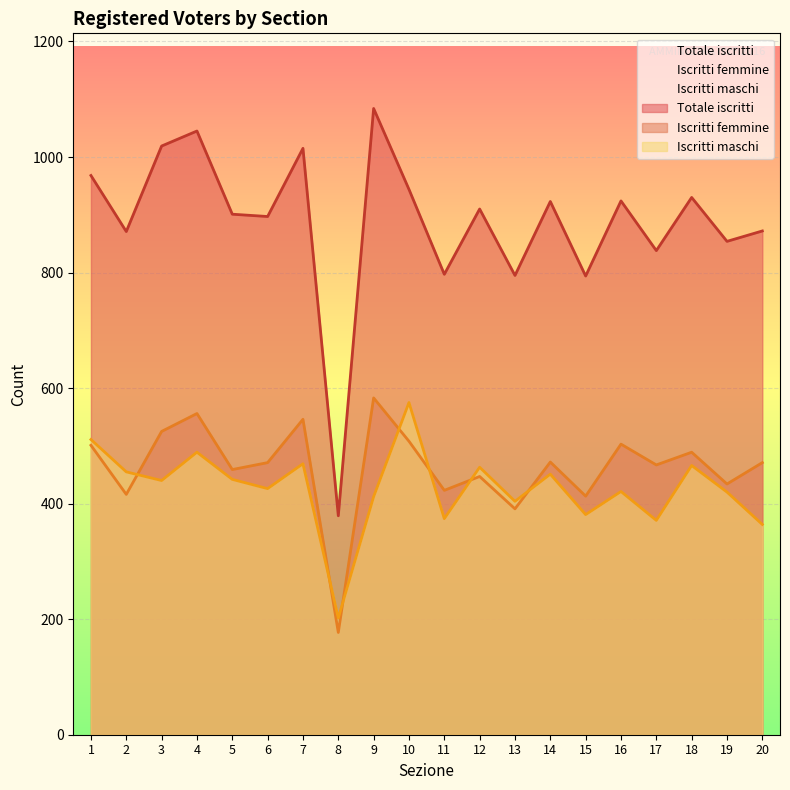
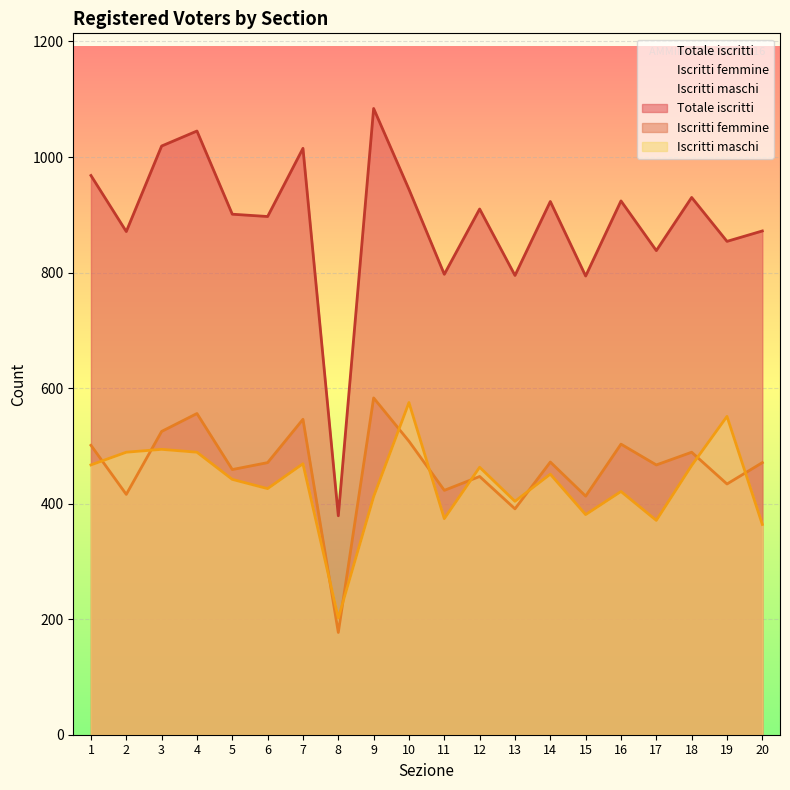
Iscritti maschi, 1: 510 -> 470
Iscritti maschi, 2: 460 -> 490
Iscritti maschi, 3: 440 -> 490
Iscritti maschi, 19: 420 -> 550
